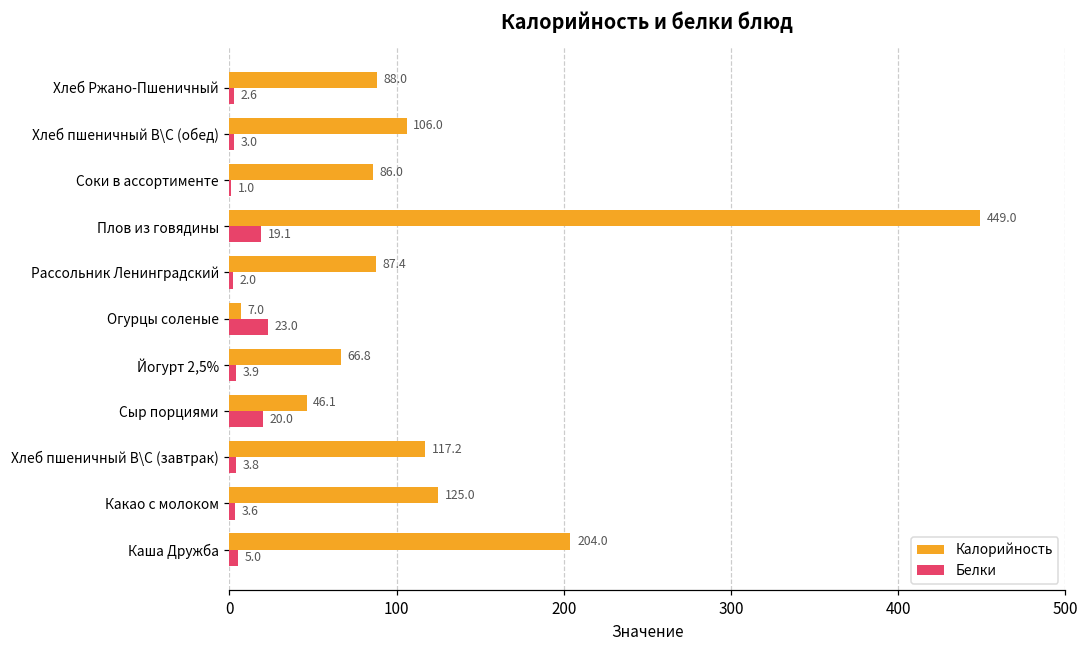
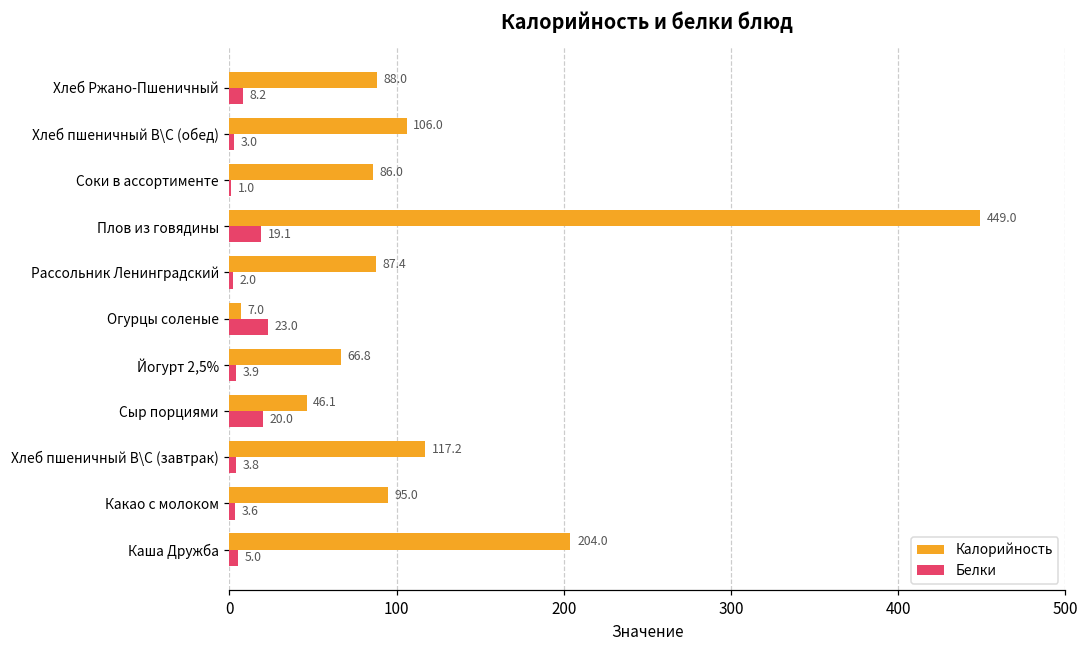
Белки, Хлеб Ржано-Пшеничный: 2.6 -> 8.2
Калорийность, Какао с молоком: 125.0 -> 95.0
